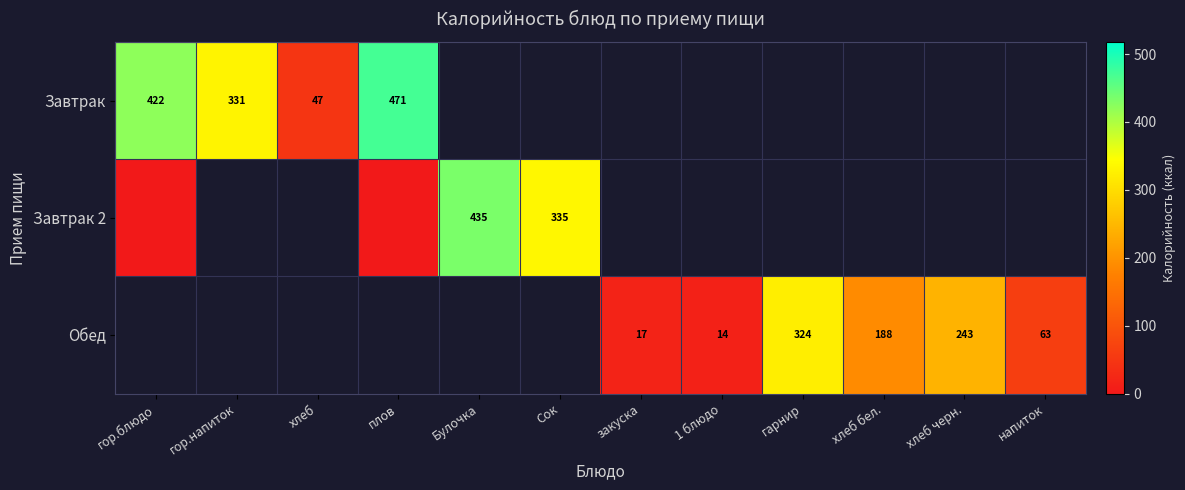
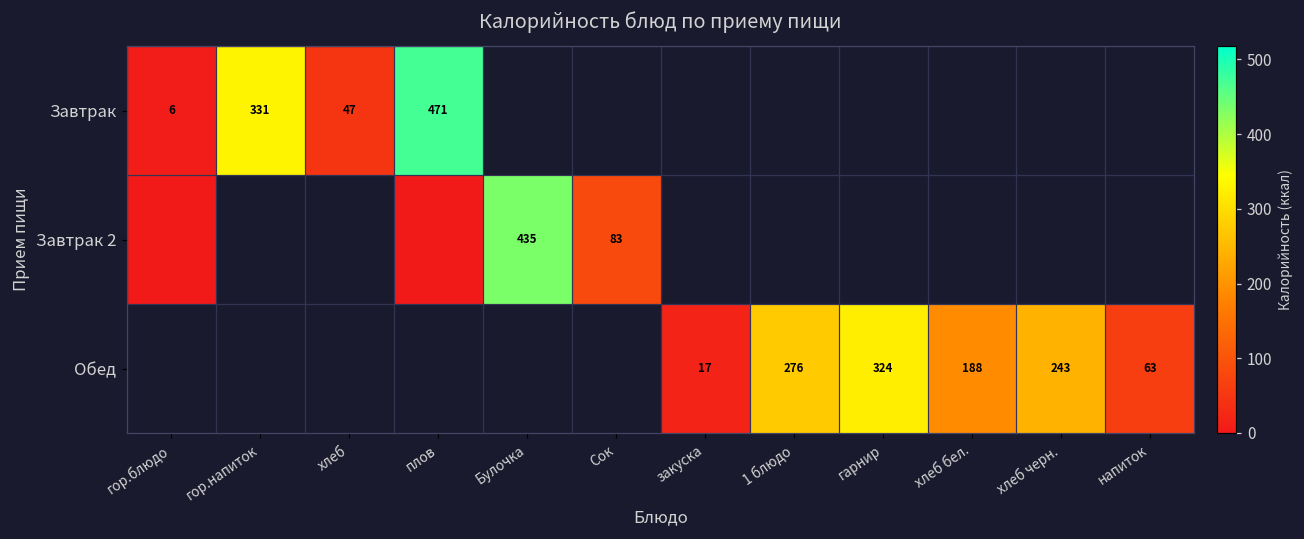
Завтрак, гор.блюдо: 422 -> 6
Завтрак 2, Сок: 335 -> 83
Обед, 1 блюдо: 14 -> 276
